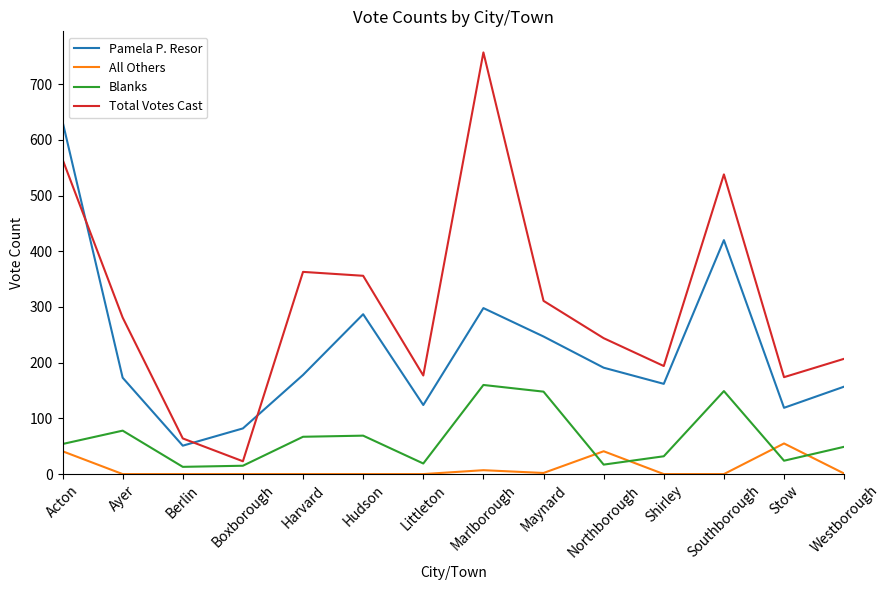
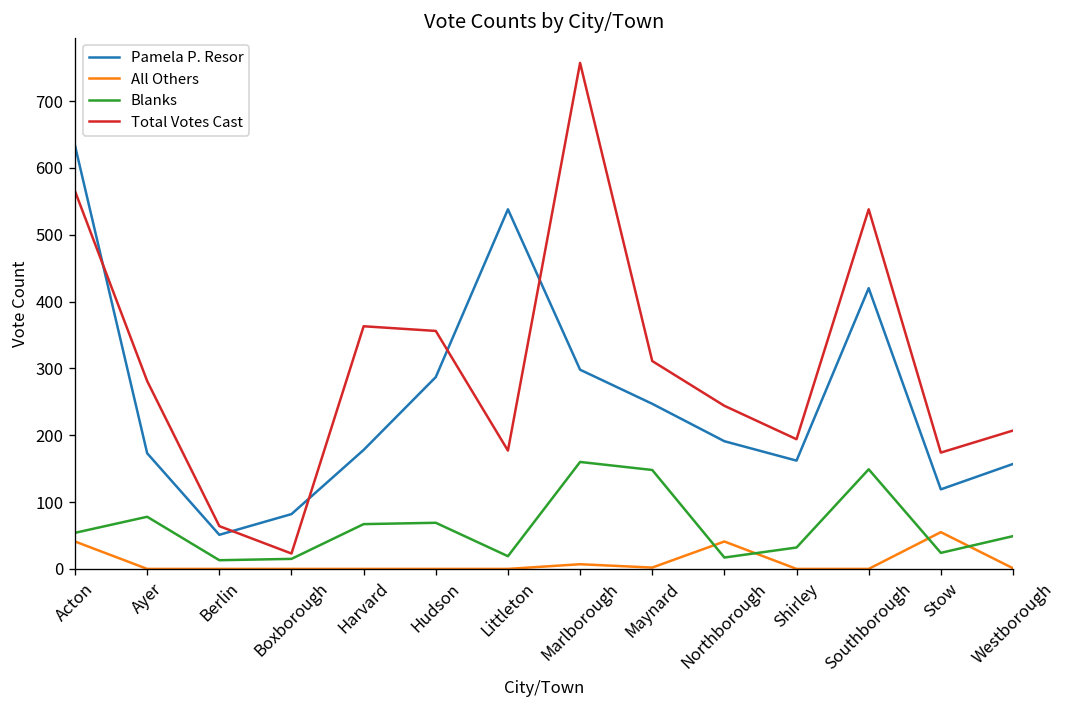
Pamela P. Resor, Littleton: 120 -> 540
